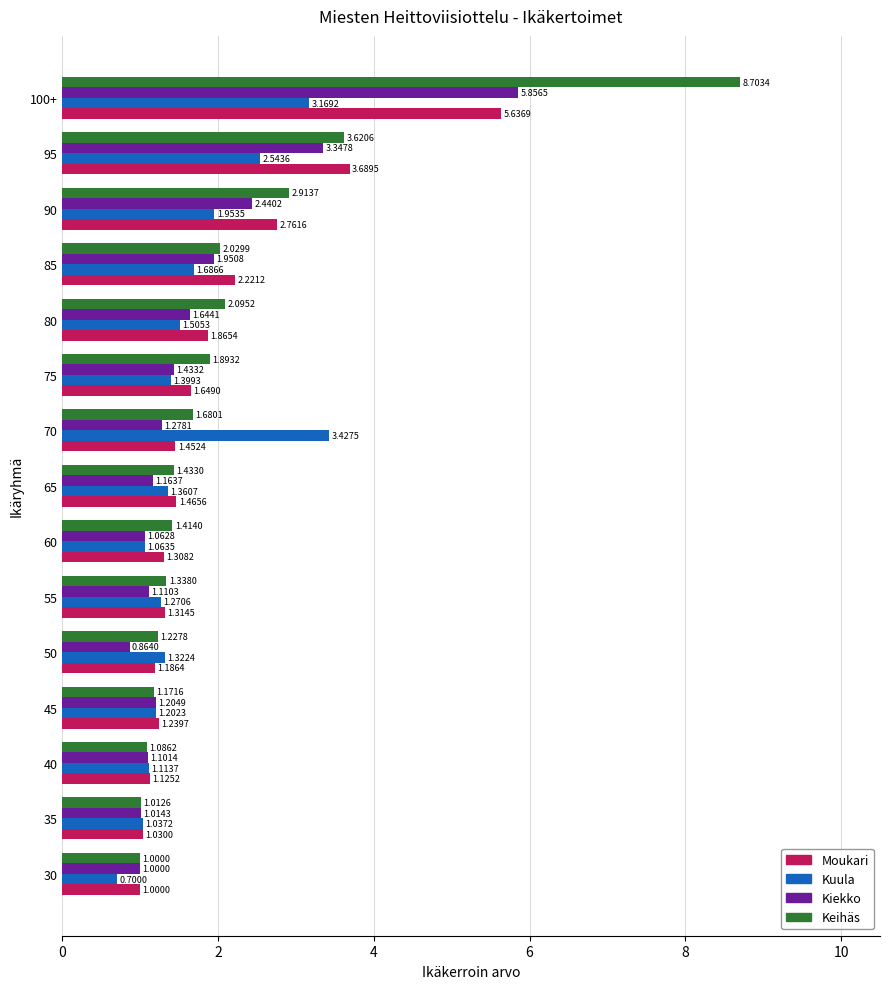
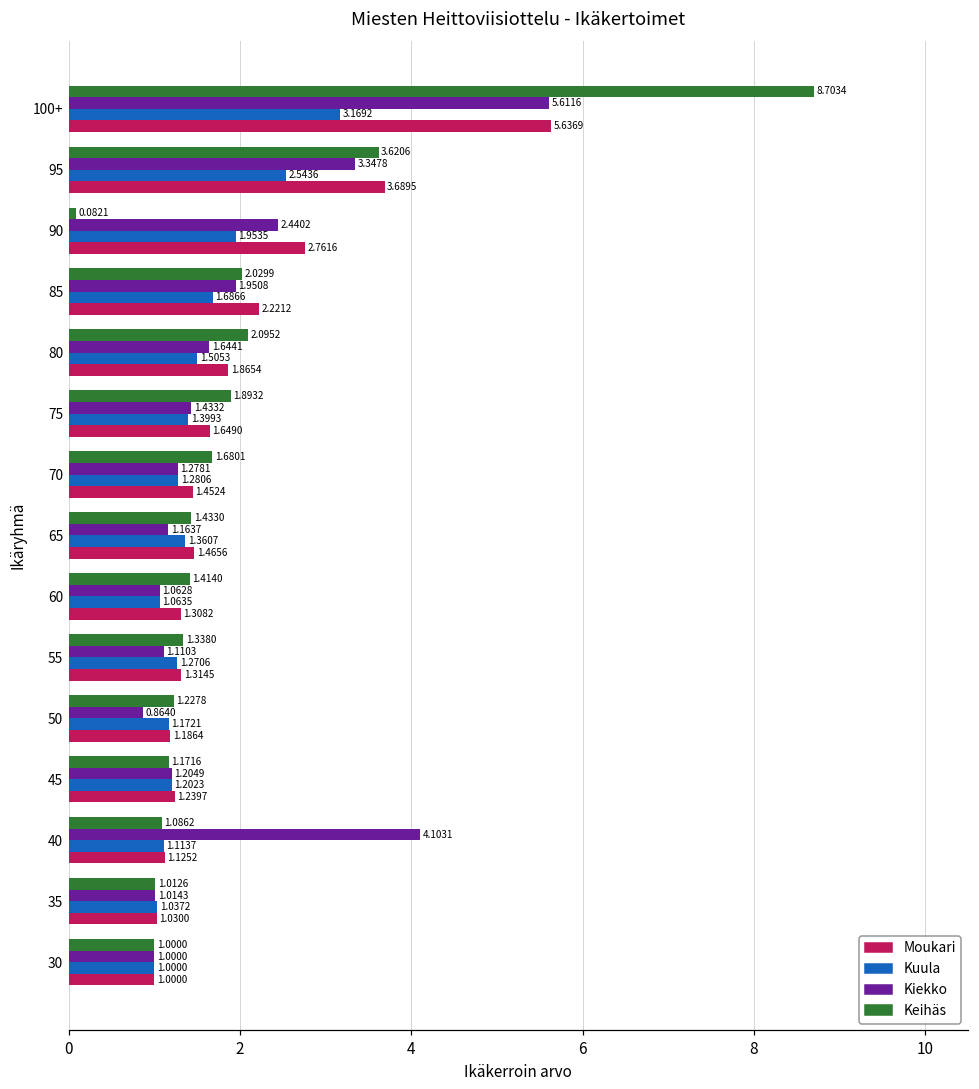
Kiekko, 100+: 5.8565 -> 5.6116
Keihäs, 90: 2.9137 -> 0.0821
Kuula, 70: 3.4275 -> 1.2806
Kuula, 50: 1.3224 -> 1.1721
Kiekko, 40: 1.1014 -> 4.1031
Kuula, 30: 0.7000 -> 1.0000
